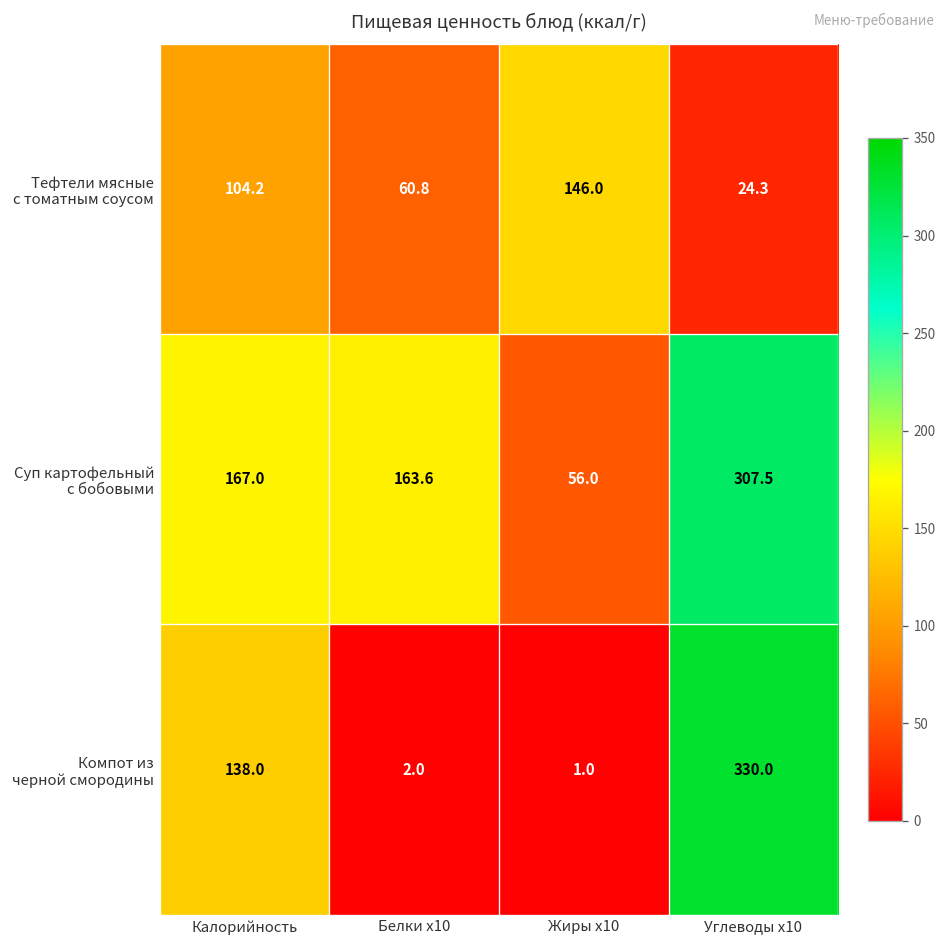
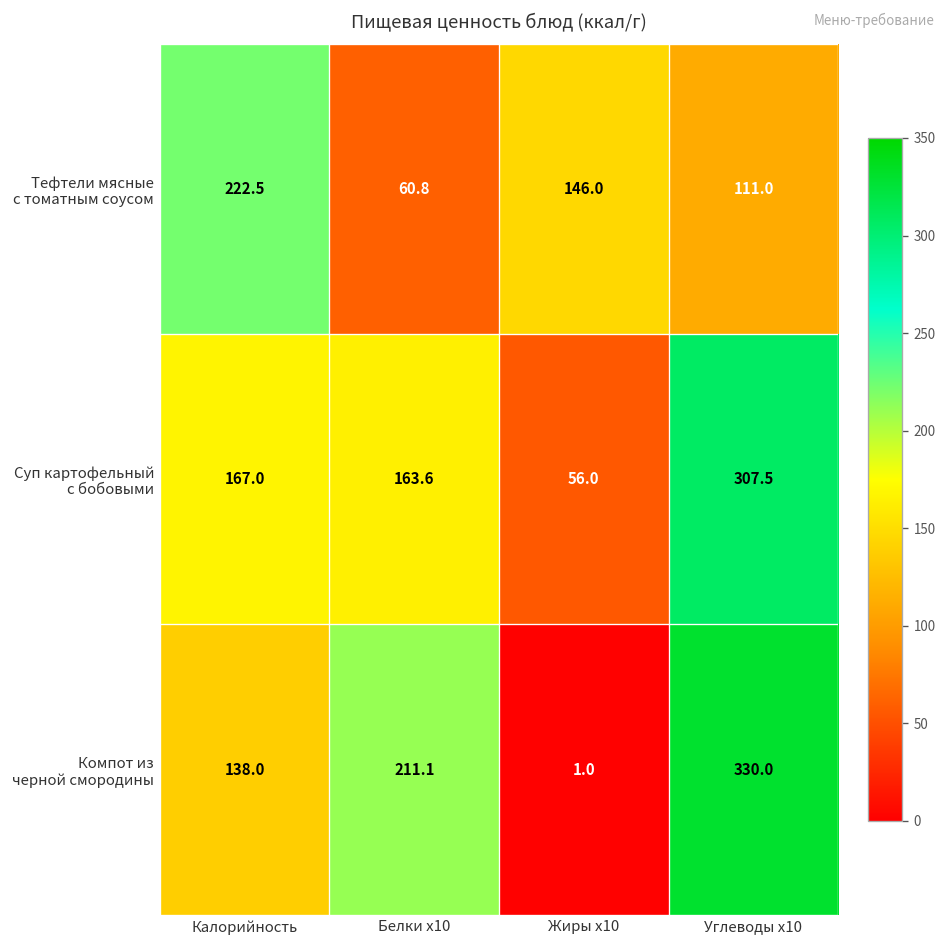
Тефтели мясные с томатным соусом, Калорийность: 104.2 -> 222.5
Тефтели мясные с томатным соусом, Углеводы x10: 24.3 -> 111.0
Компот из черной смородины, Белки x10: 2.0 -> 211.1
